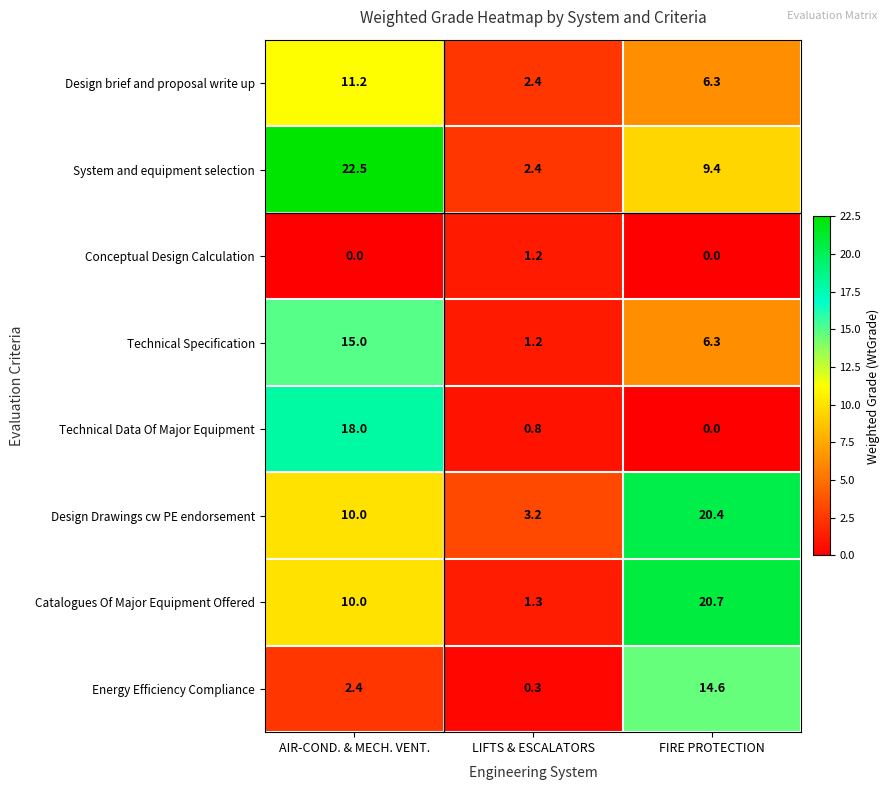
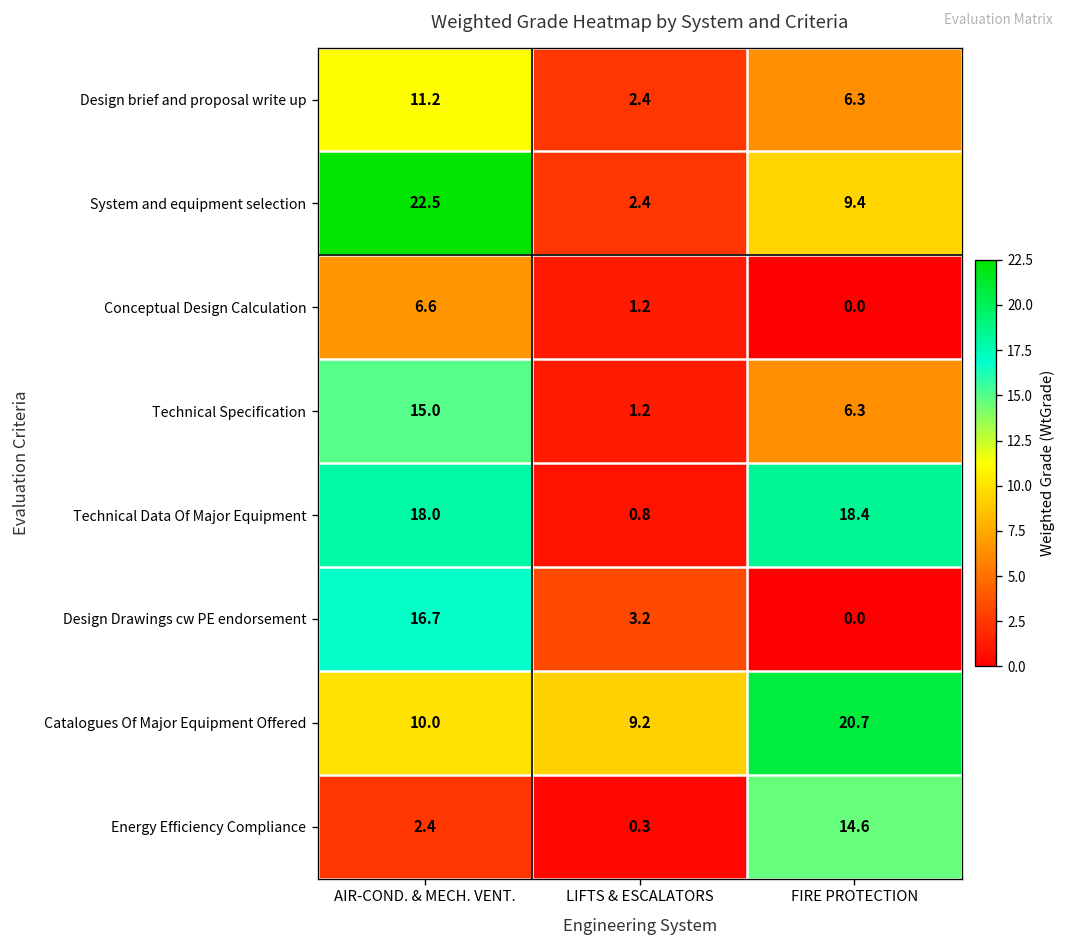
Conceptual Design Calculation, AIR-COND. & MECH. VENT.: 0.0 -> 6.6
Technical Data Of Major Equipment, FIRE PROTECTION: 0.0 -> 18.4
Design Drawings cw PE endorsement, AIR-COND. & MECH. VENT.: 10.0 -> 16.7
Design Drawings cw PE endorsement, FIRE PROTECTION: 20.4 -> 0.0
Catalogues Of Major Equipment Offered, LIFTS & ESCALATORS: 1.3 -> 9.2
